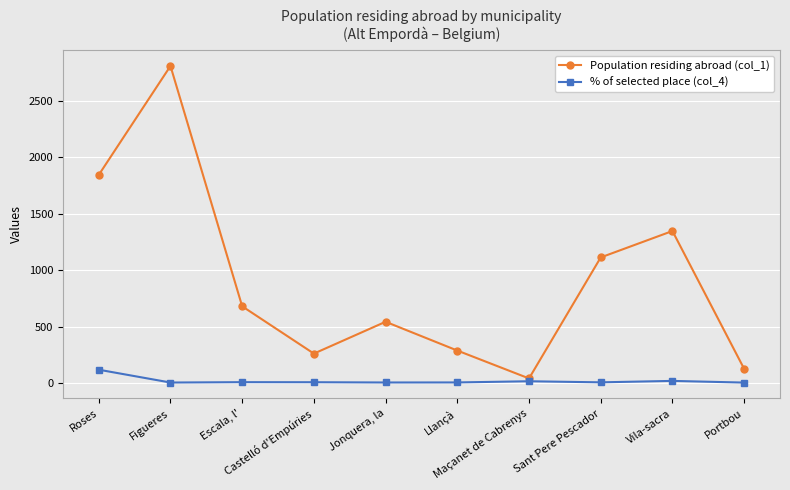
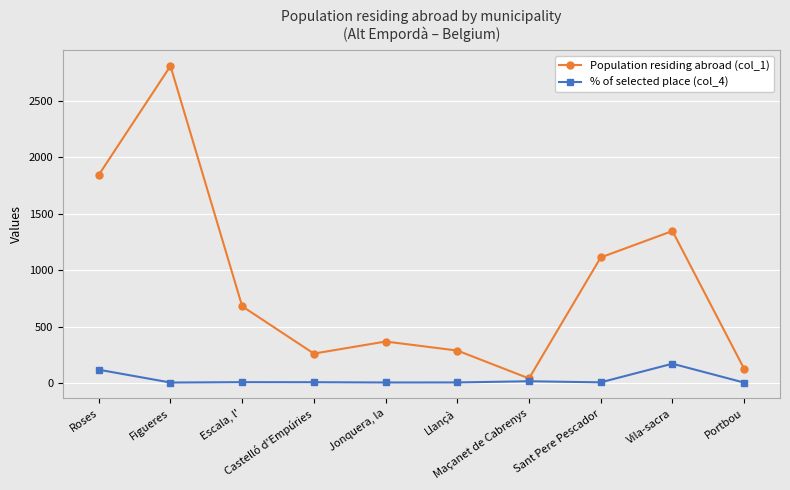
Population residing abroad (col_1), Jonquera, la: 540 -> 370
% of selected place (col_4), Vila-sacra: 20 -> 170
